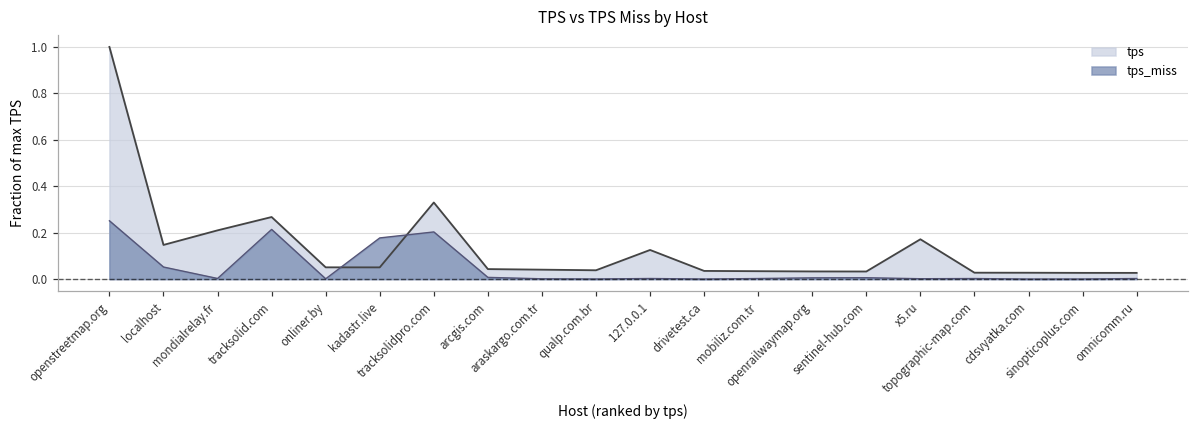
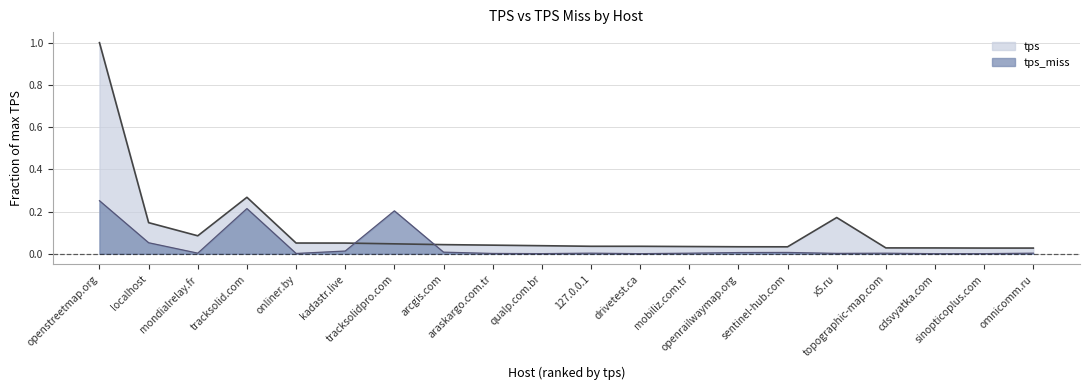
tps, mondialrelay.fr: 0.21 -> 0.08
tps_miss, kadastr.live: 0.18 -> 0.01
tps, tracksolidpro.com: 0.33 -> 0.05
tps, 127.0.0.1: 0.13 -> 0.04
